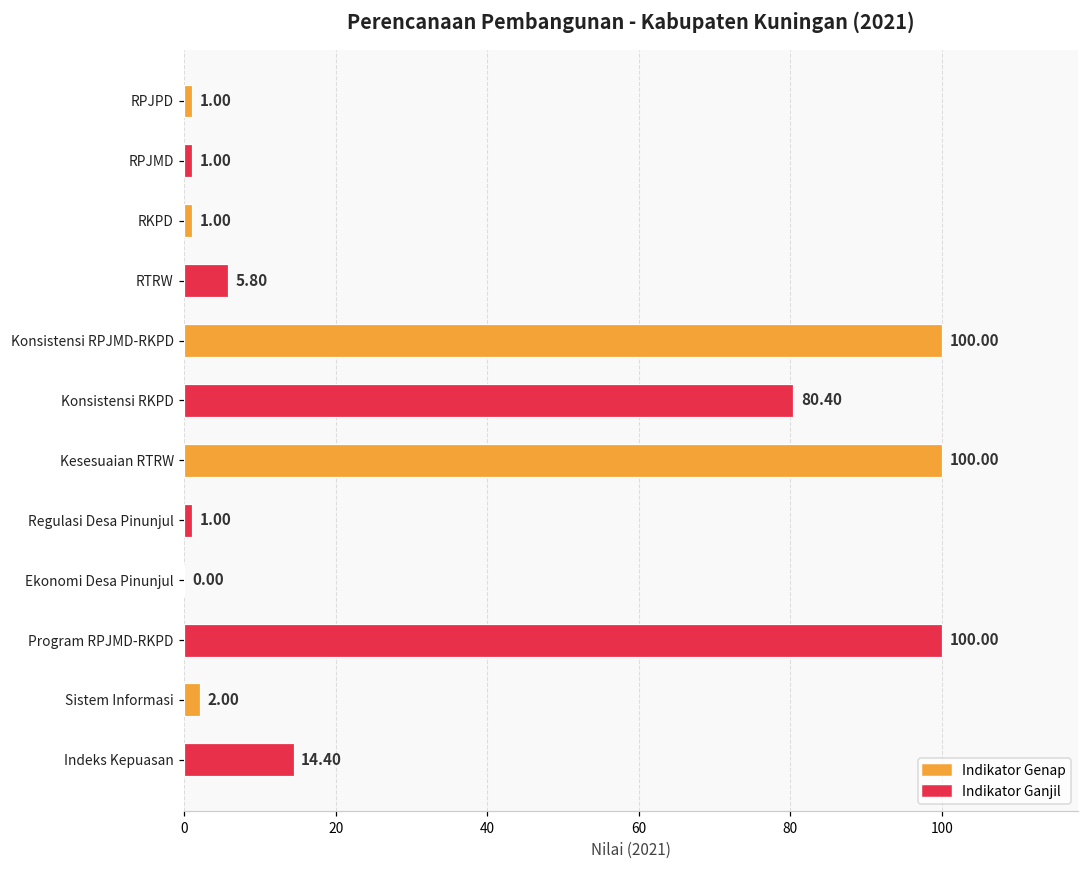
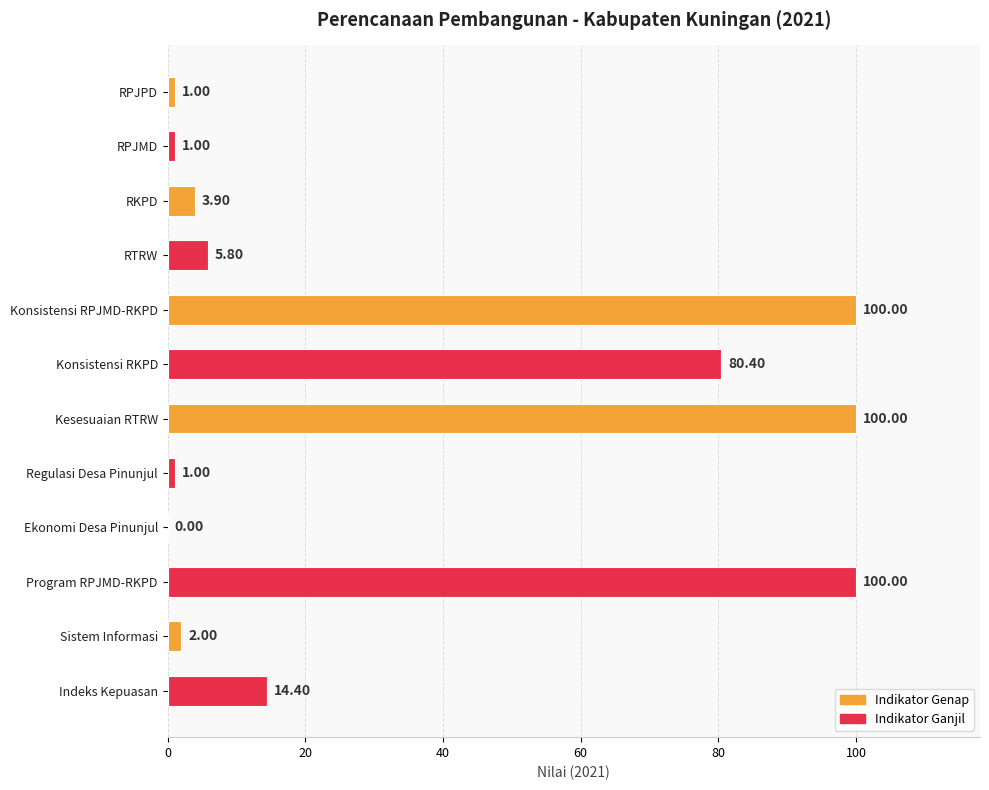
RKPD: 1.00 -> 3.90
